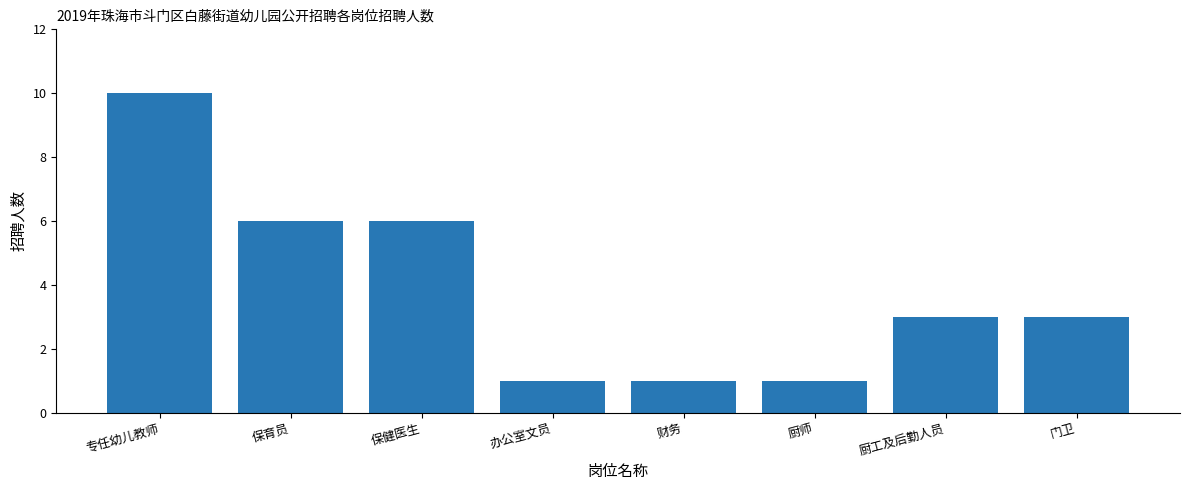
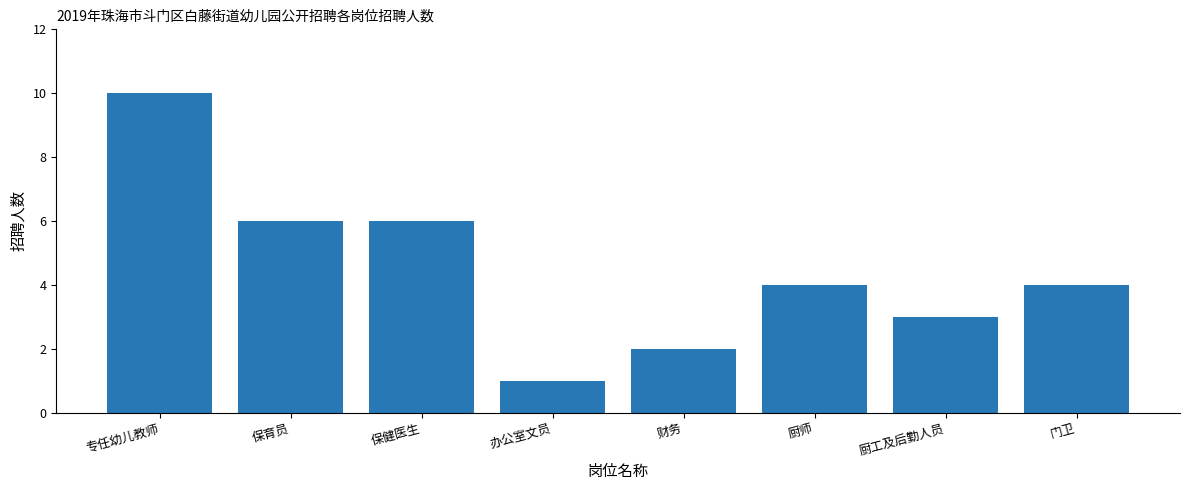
财务: 1 -> 2
厨师: 1 -> 4
门卫: 3 -> 4
